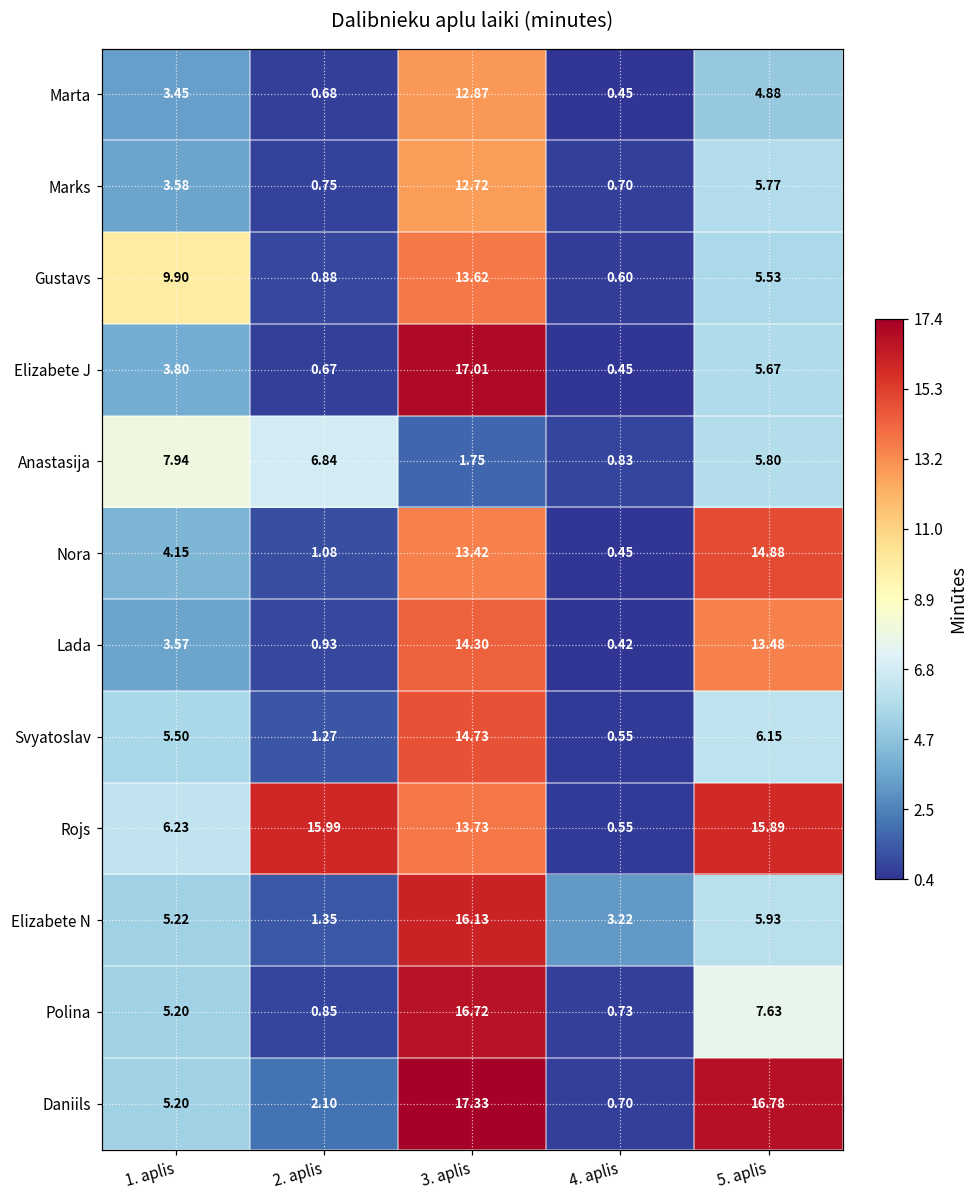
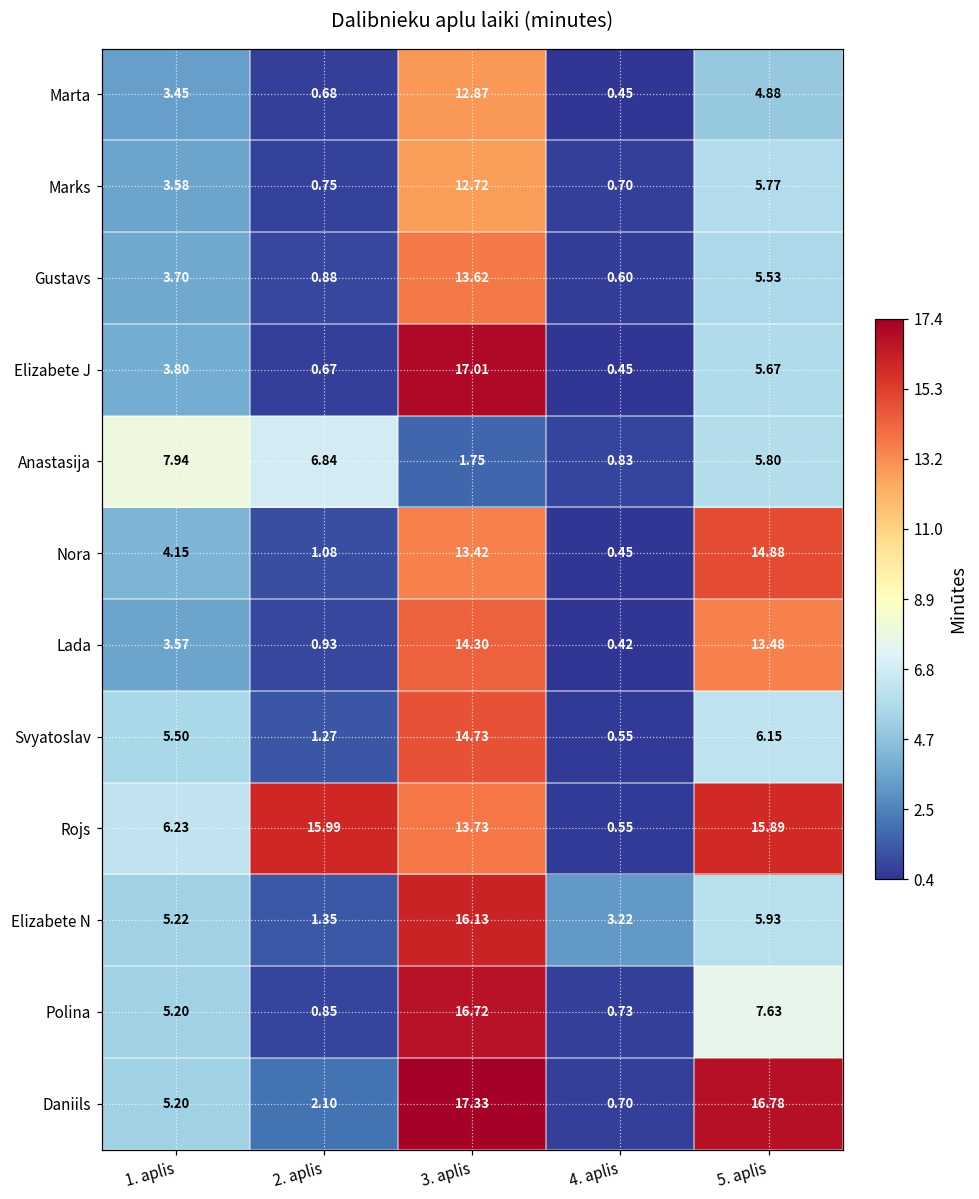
Gustavs, 1. aplis: 9.90 -> 3.70
